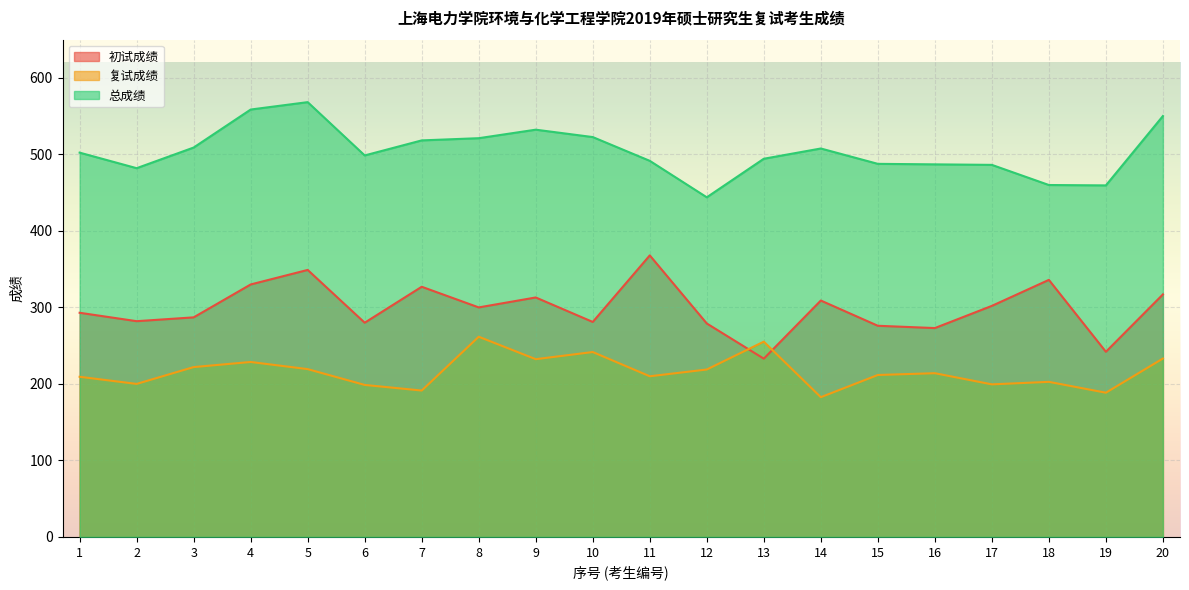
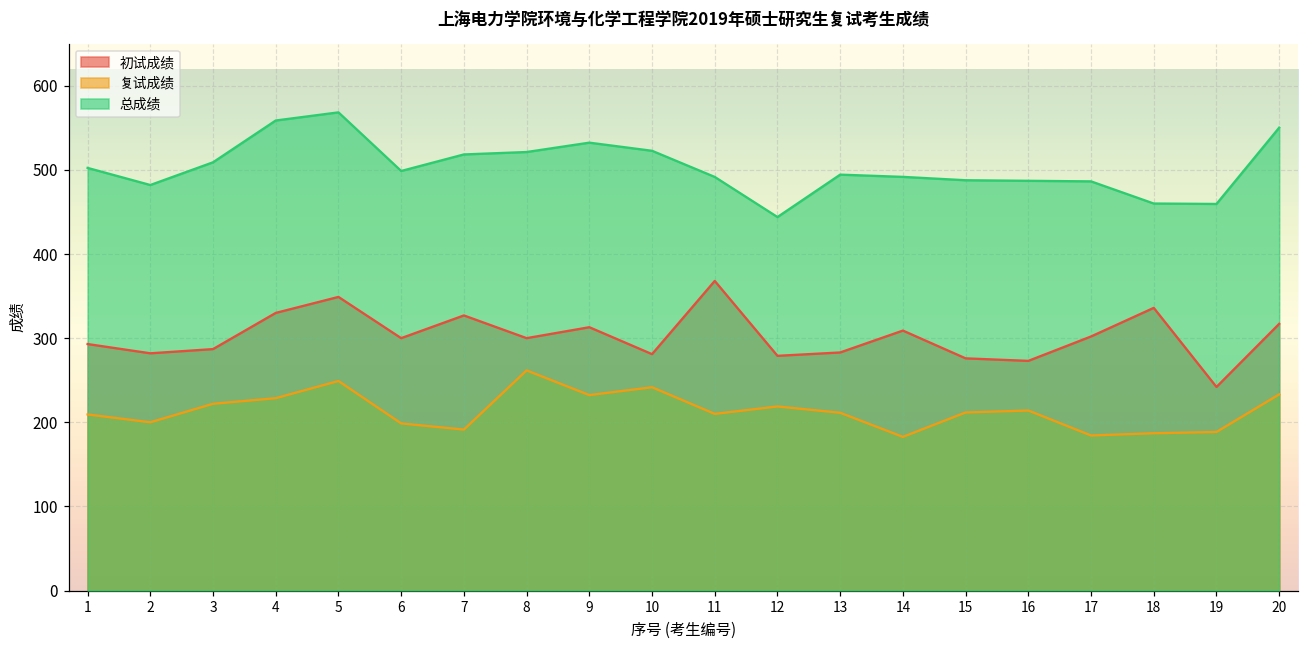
复试成绩, 5: 220 -> 250
初试成绩, 6: 280 -> 300
初试成绩, 13: 230 -> 280
复试成绩, 13: 260 -> 210
总成绩, 14: 510 -> 490
复试成绩, 17: 200 -> 180
复试成绩, 18: 200 -> 190
